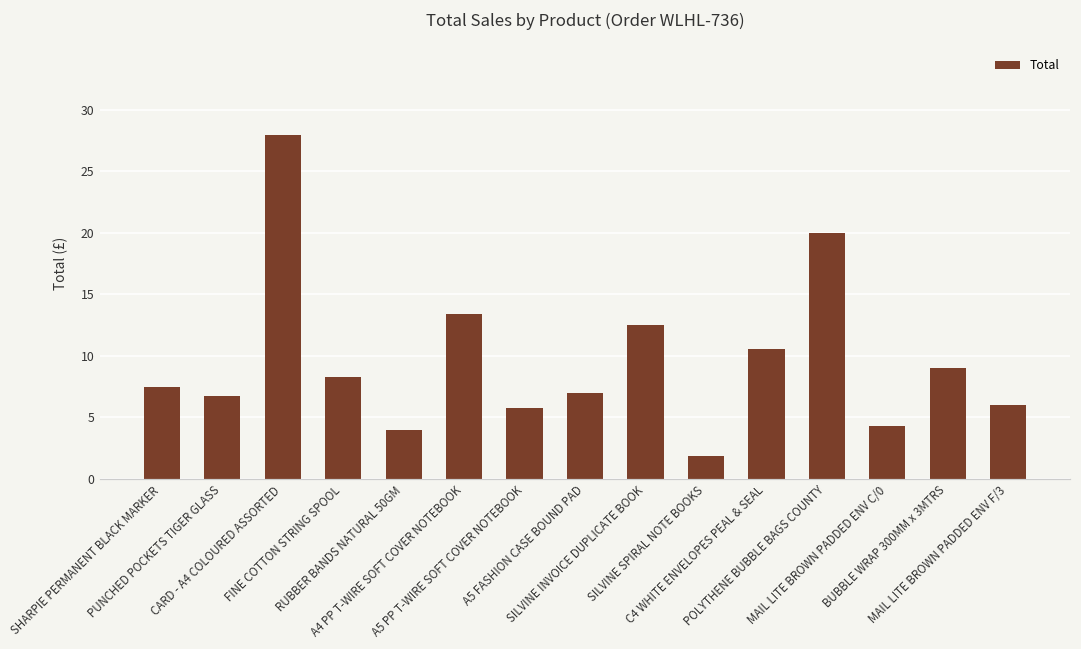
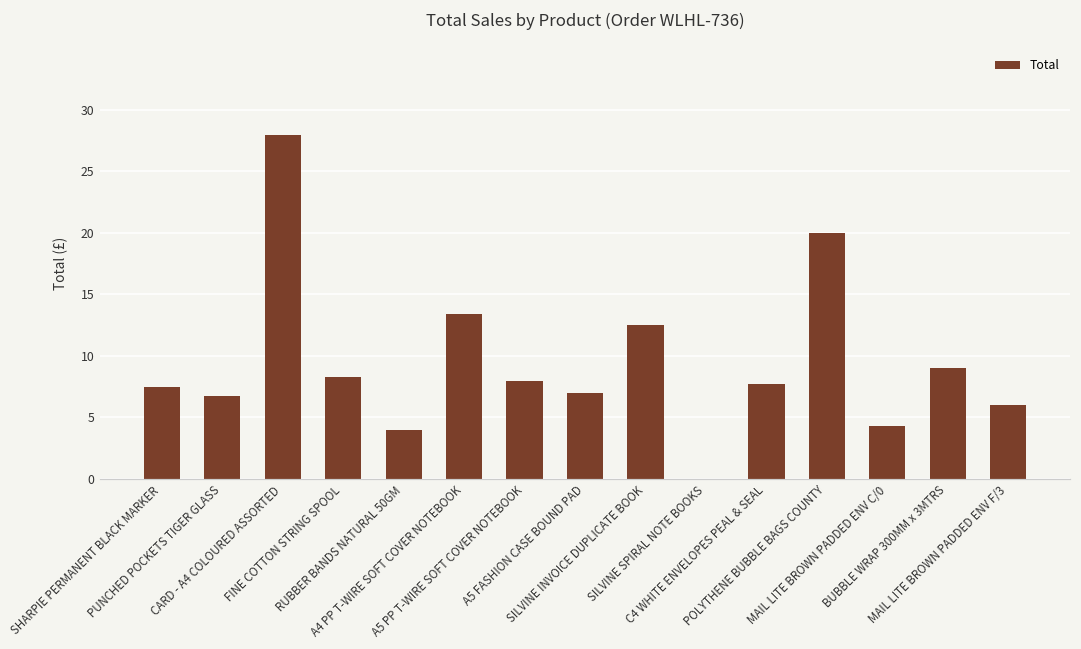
A5 PP T-WIRE SOFT COVER NOTEBOOK: 5.7 -> 8.0
SILVINE SPIRAL NOTE BOOKS: 1.8 -> 0.0
C4 WHITE ENVELOPES PEAL & SEAL: 10.6 -> 7.7
